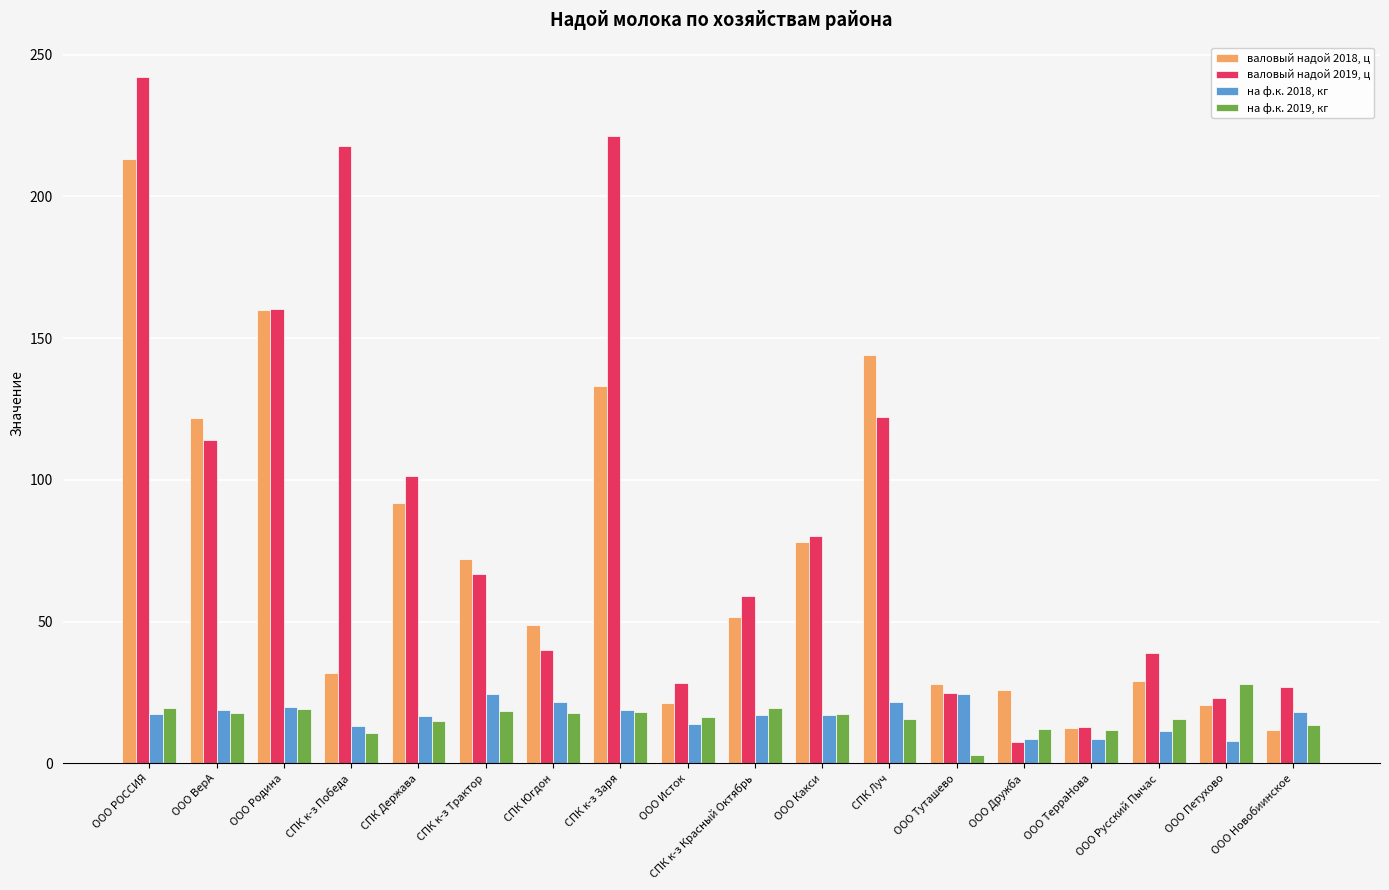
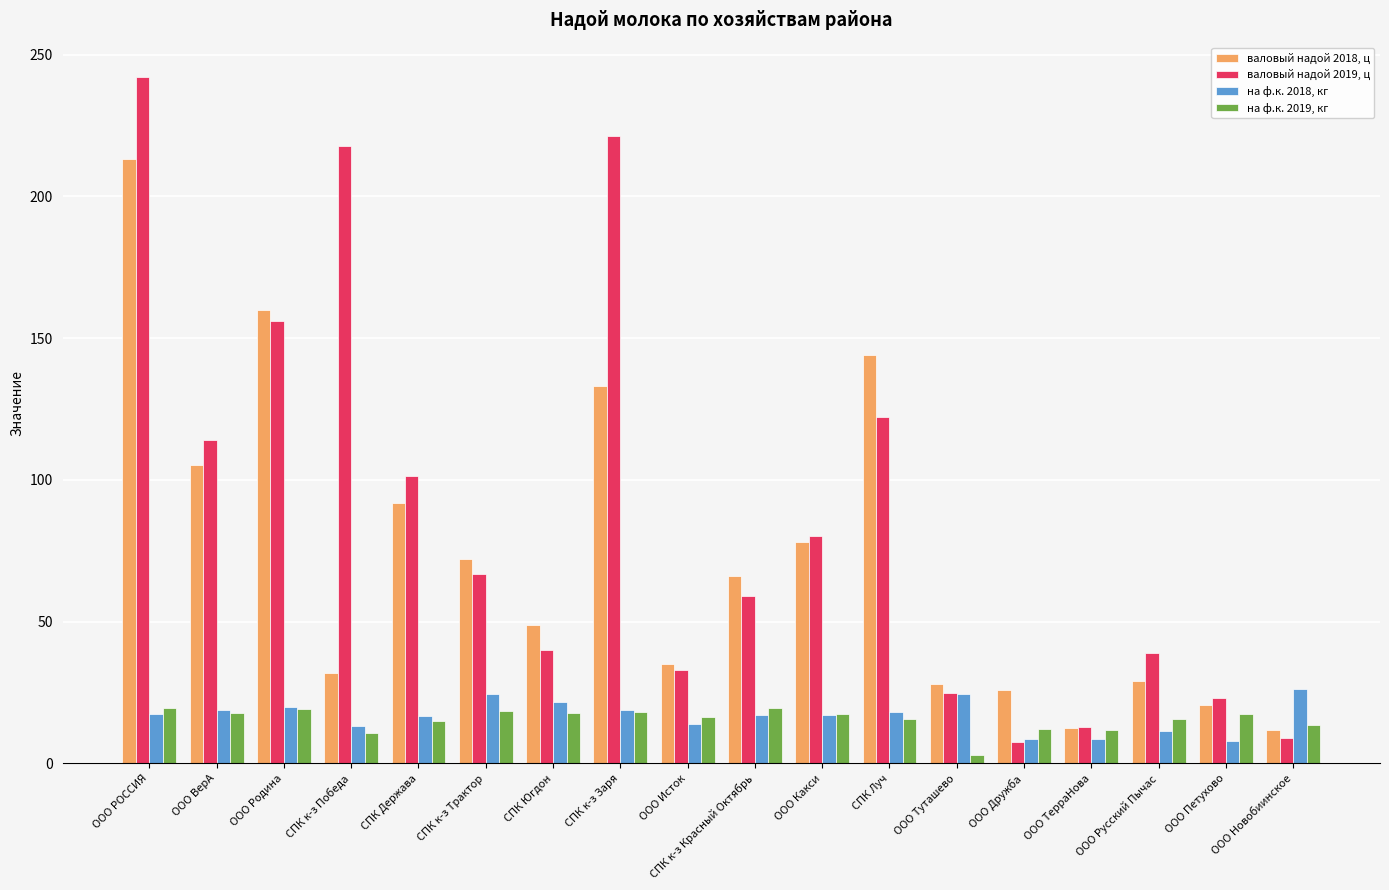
валовый надой 2018, ц, ООО ВерА: 122 -> 105
валовый надой 2019, ц, ООО Родина: 160 -> 156
валовый надой 2018, ц, ООО Исток: 21 -> 35
валовый надой 2019, ц, ООО Исток: 28 -> 33
валовый надой 2018, ц, СПК к-з Красный Октябрь: 52 -> 66
на ф.к. 2018, кг, СПК Луч: 22 -> 18
на ф.к. 2019, кг, ООО Петухово: 28 -> 18
валовый надой 2019, ц, ООО Новобиинское: 27 -> 9
на ф.к. 2018, кг, ООО Новобиинское: 18 -> 26
